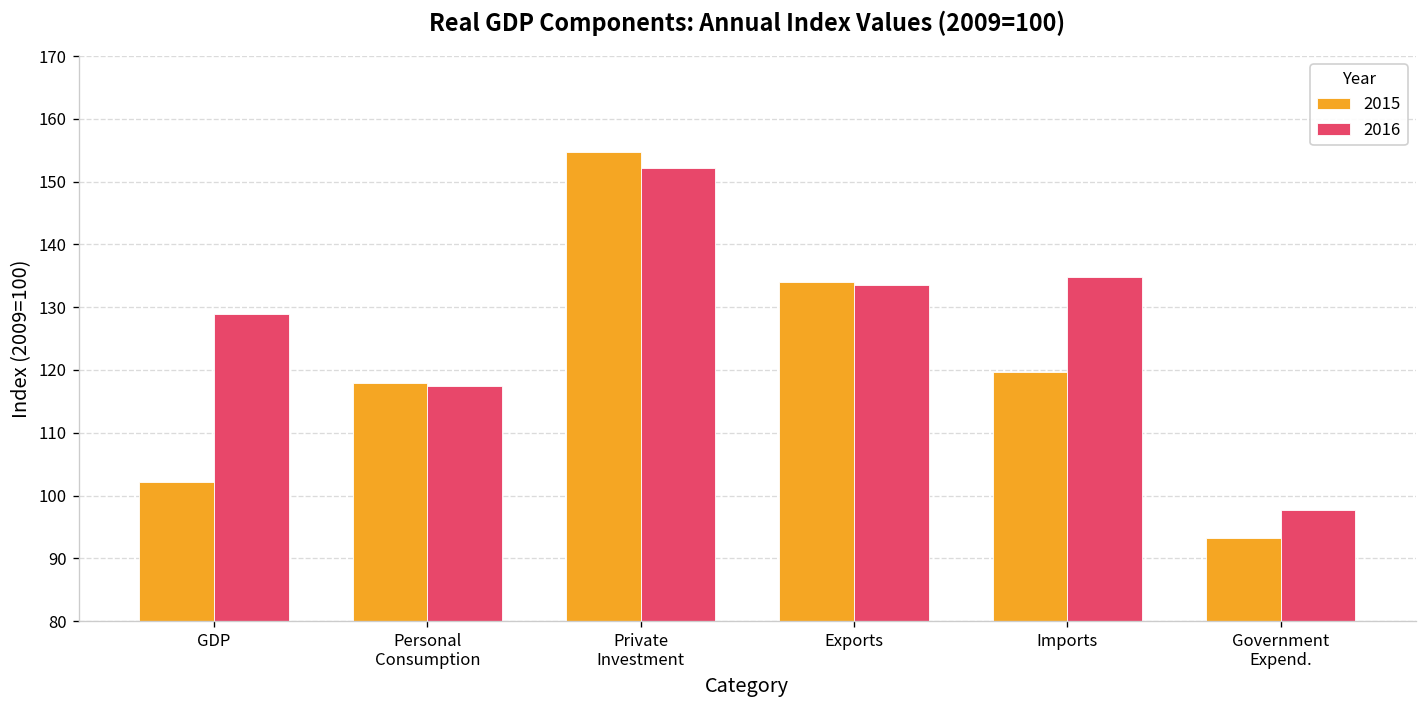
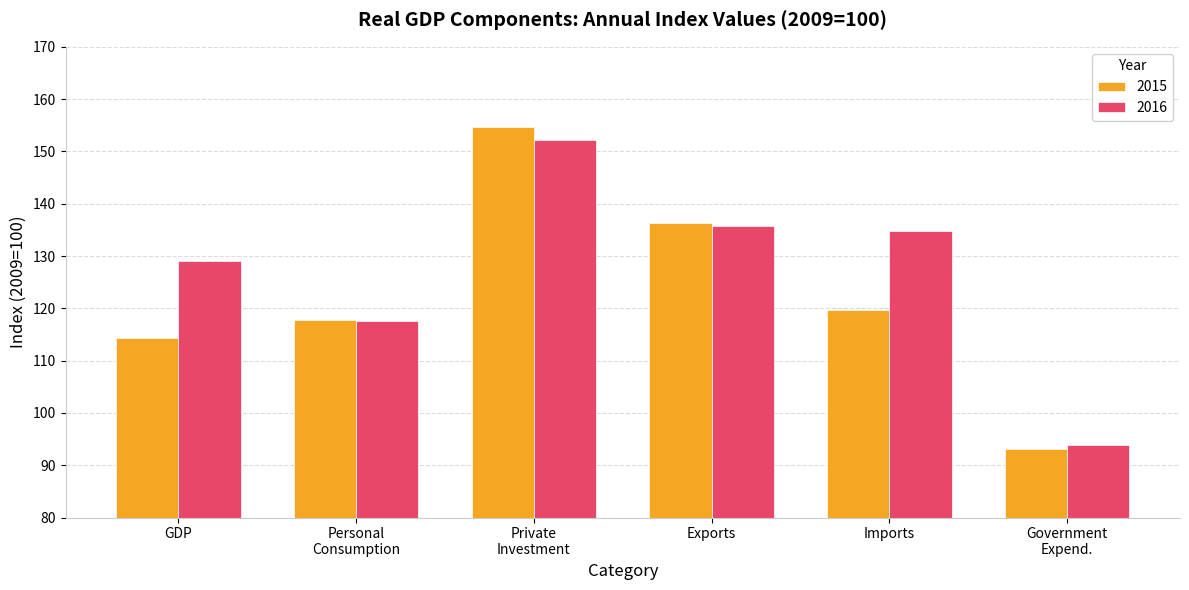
2015, GDP: 102 -> 114
2015, Exports: 134 -> 136
2016, Exports: 134 -> 136
2016, Government Expend.: 98 -> 94
